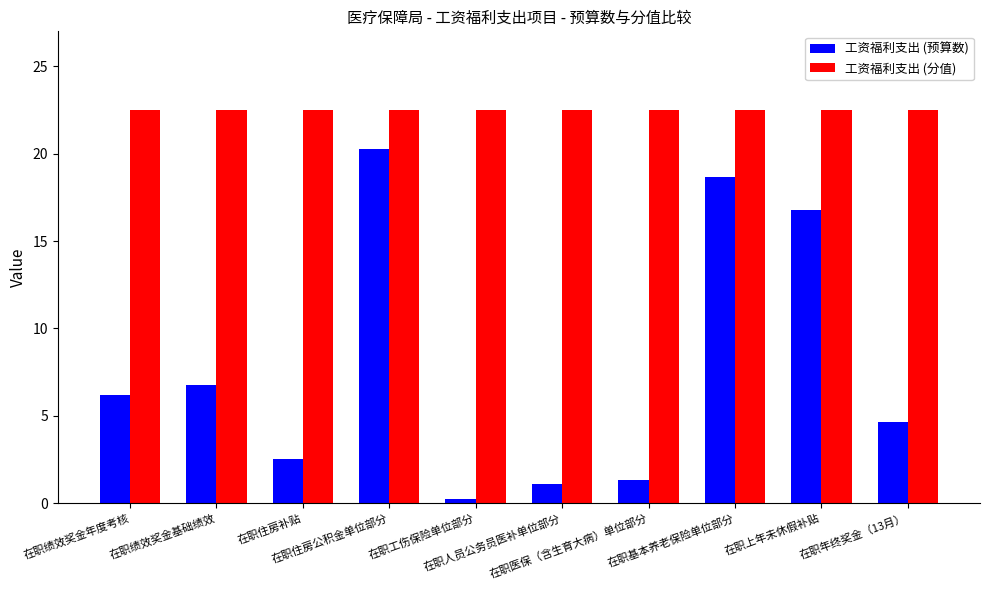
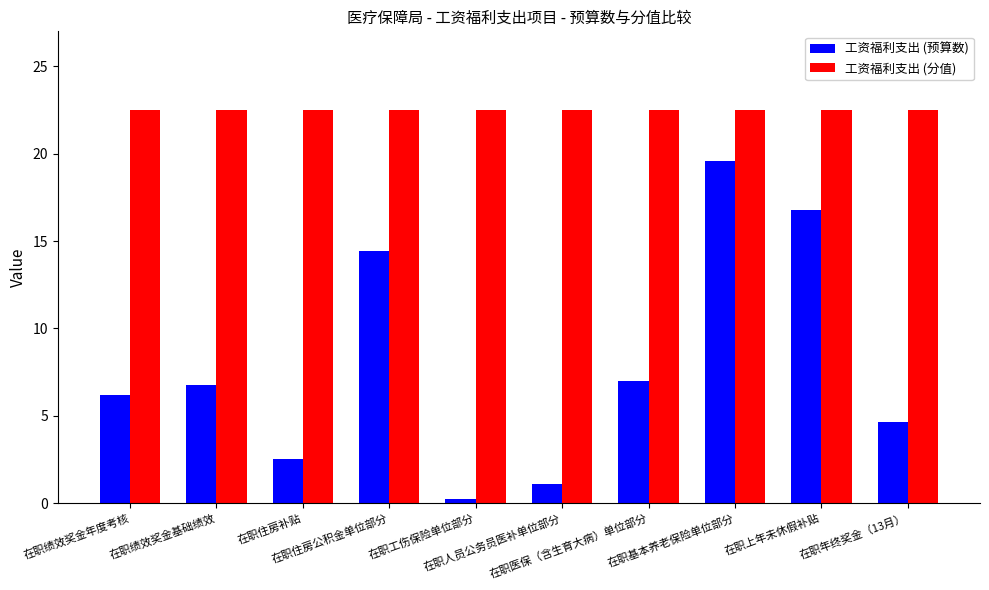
工资福利支出 (预算数), 在职住房公积金单位部分: 20.3 -> 14.4
工资福利支出 (预算数), 在职医保（含生育大病）单位部分: 1.3 -> 7.0
工资福利支出 (预算数), 在职基本养老保险单位部分: 18.7 -> 19.6
